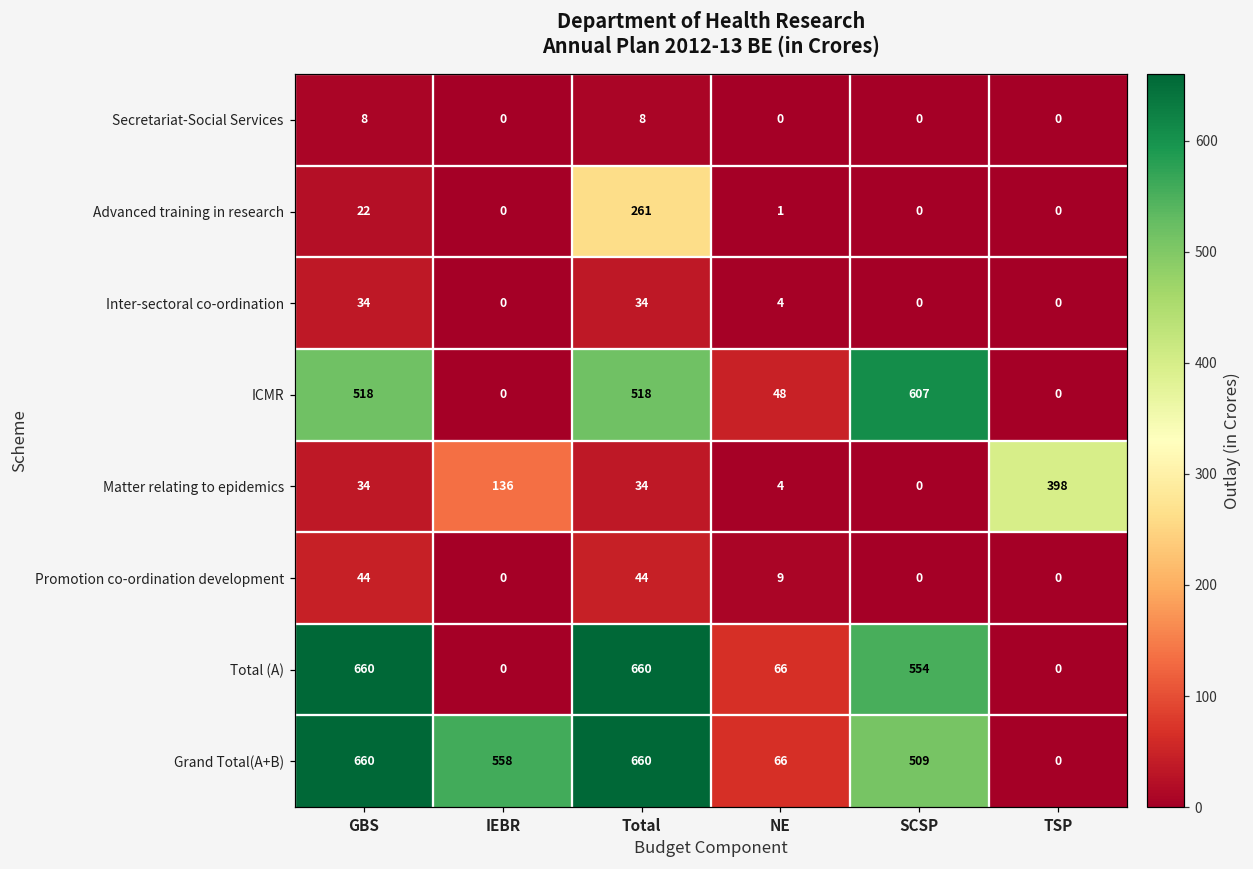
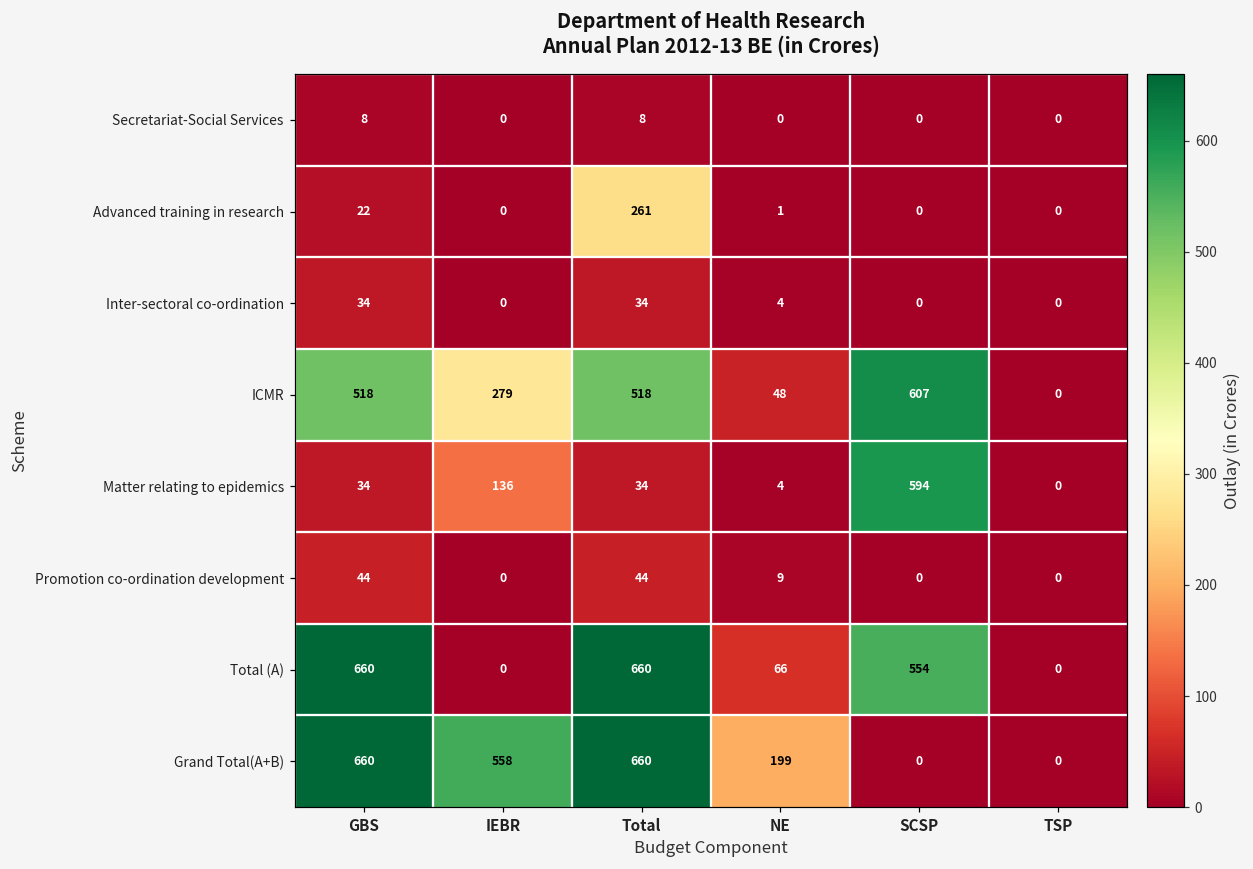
ICMR, IEBR: 0 -> 279
Matter relating to epidemics, SCSP: 0 -> 594
Matter relating to epidemics, TSP: 398 -> 0
Grand Total(A+B), NE: 66 -> 199
Grand Total(A+B), SCSP: 509 -> 0
